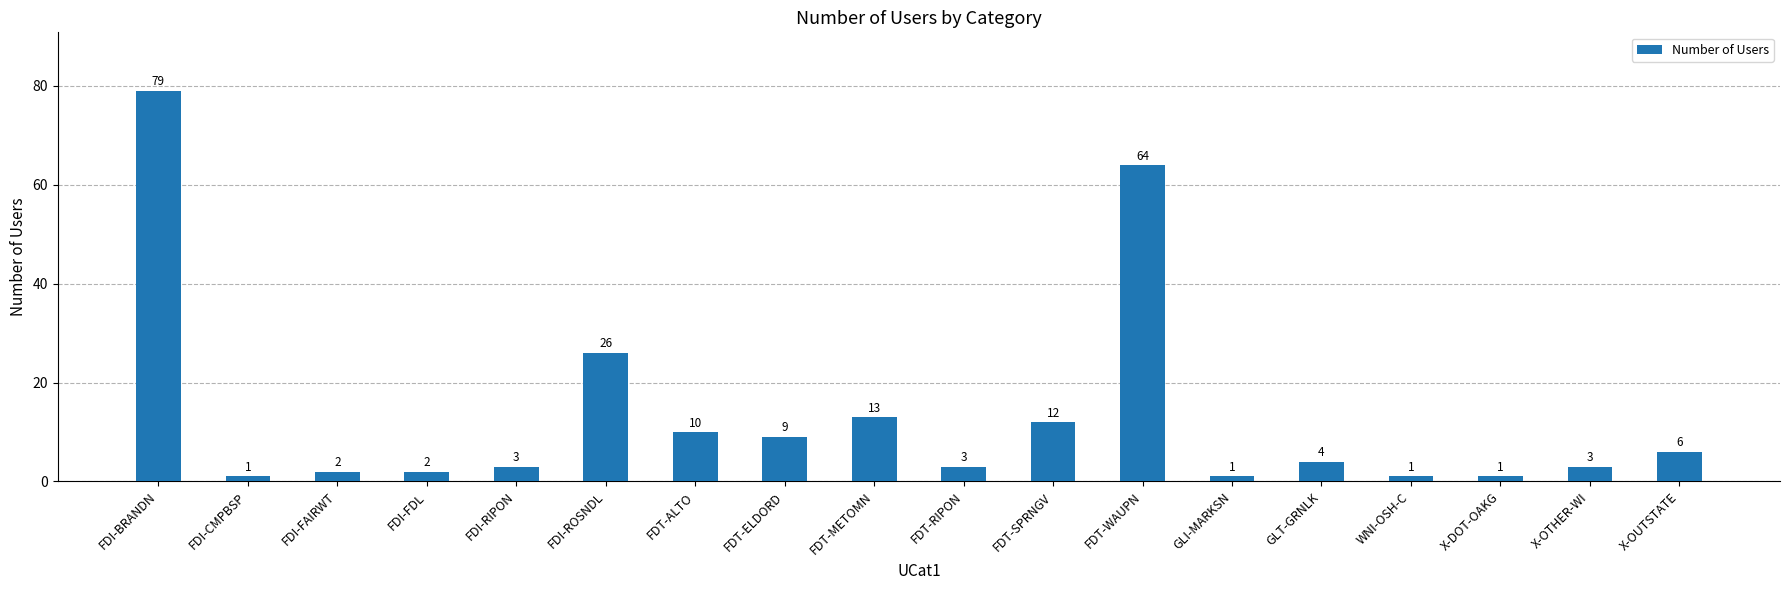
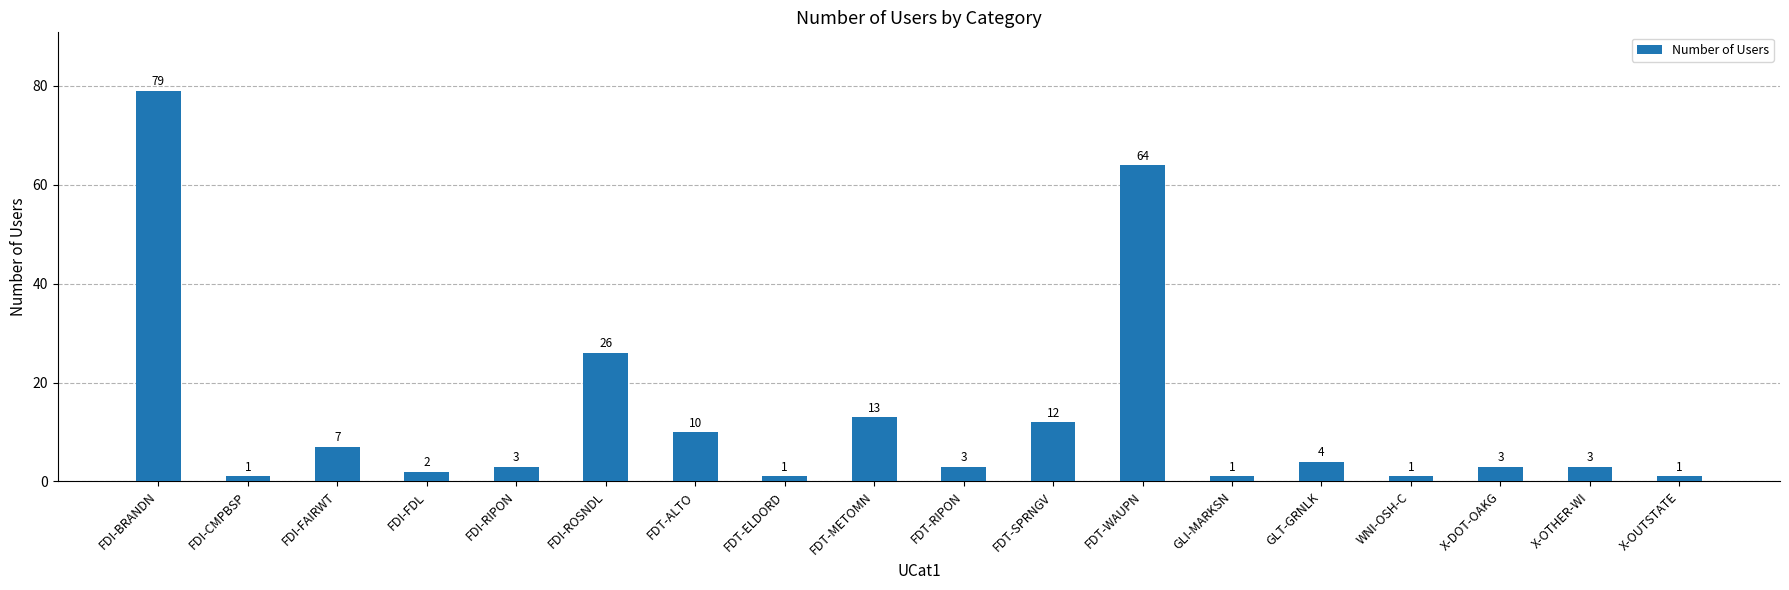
FDI-FAIRWT: 2 -> 7
FDT-ELDORD: 9 -> 1
X-DOT-OAKG: 1 -> 3
X-OUTSTATE: 6 -> 1
